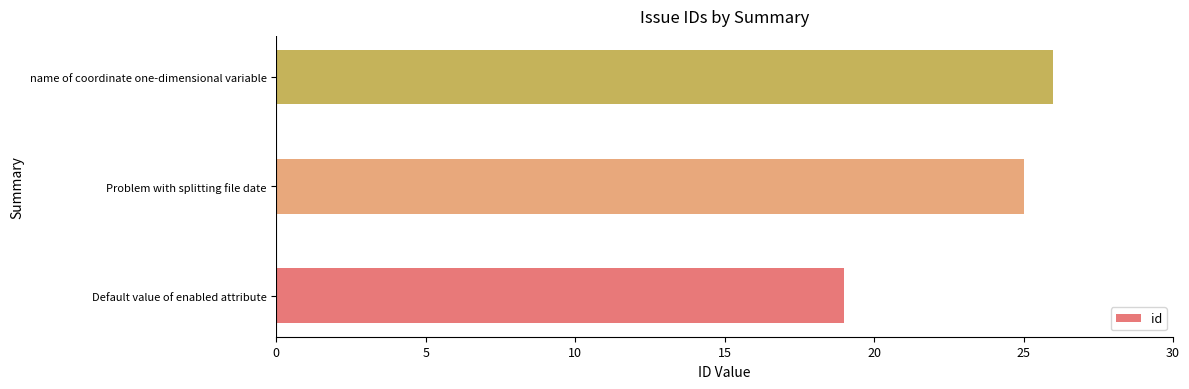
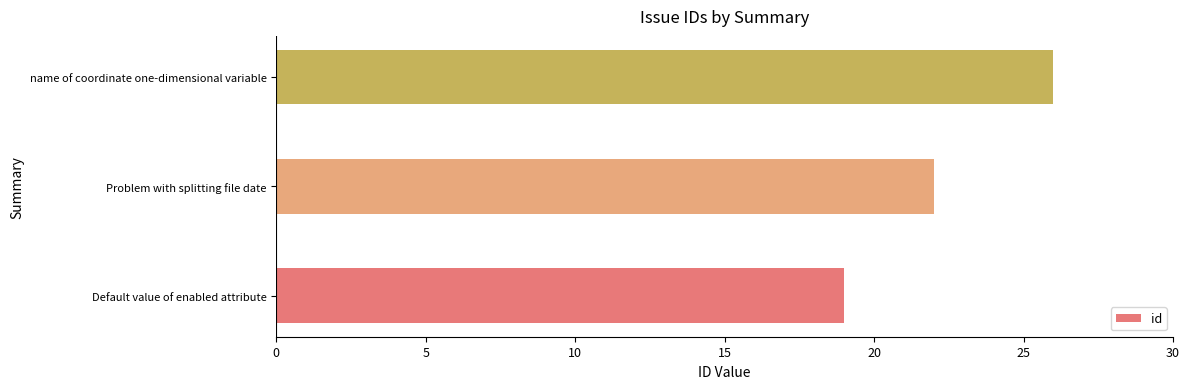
Problem with splitting file date: 25 -> 22
